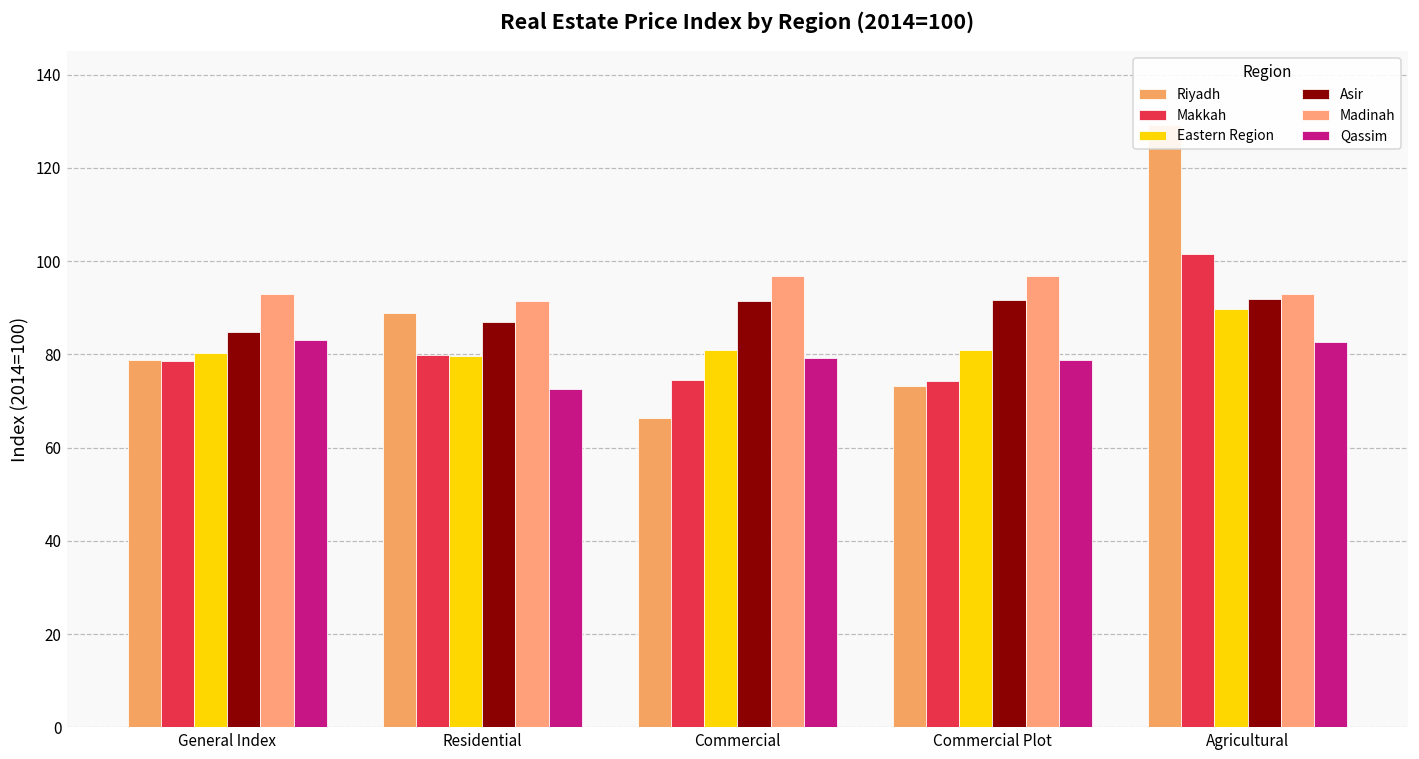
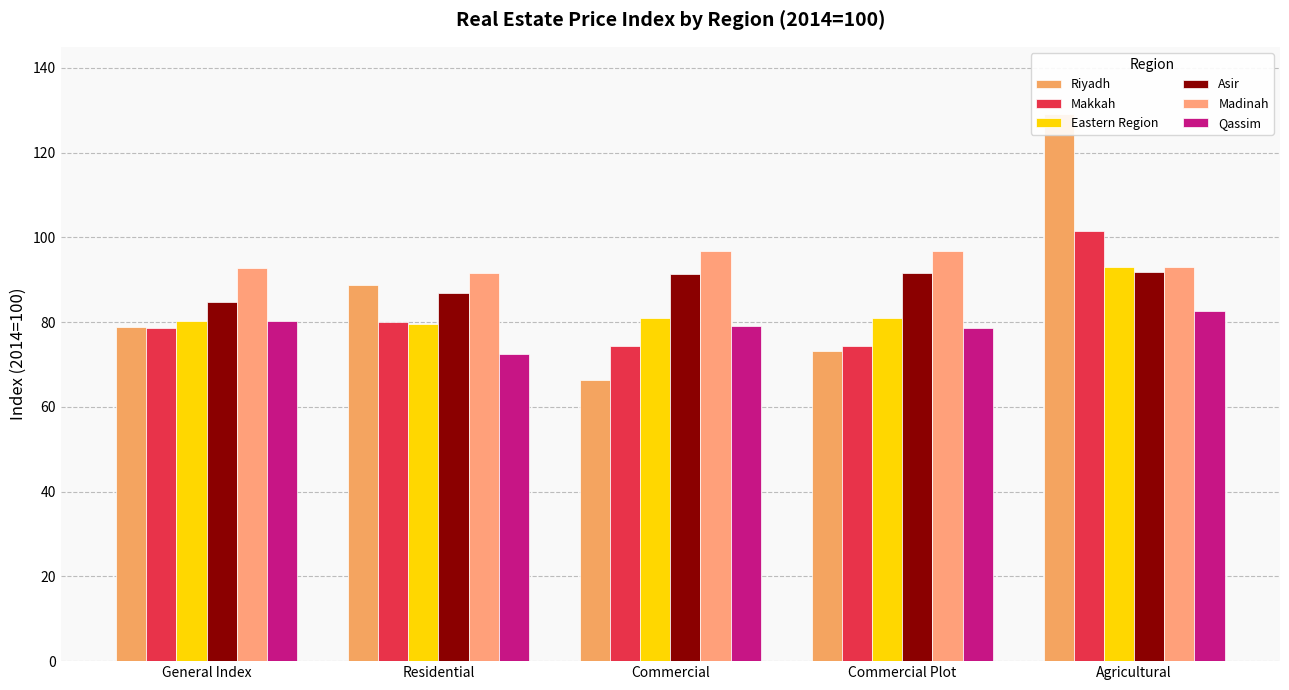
Qassim, General Index: 83 -> 80
Eastern Region, Agricultural: 90 -> 93
